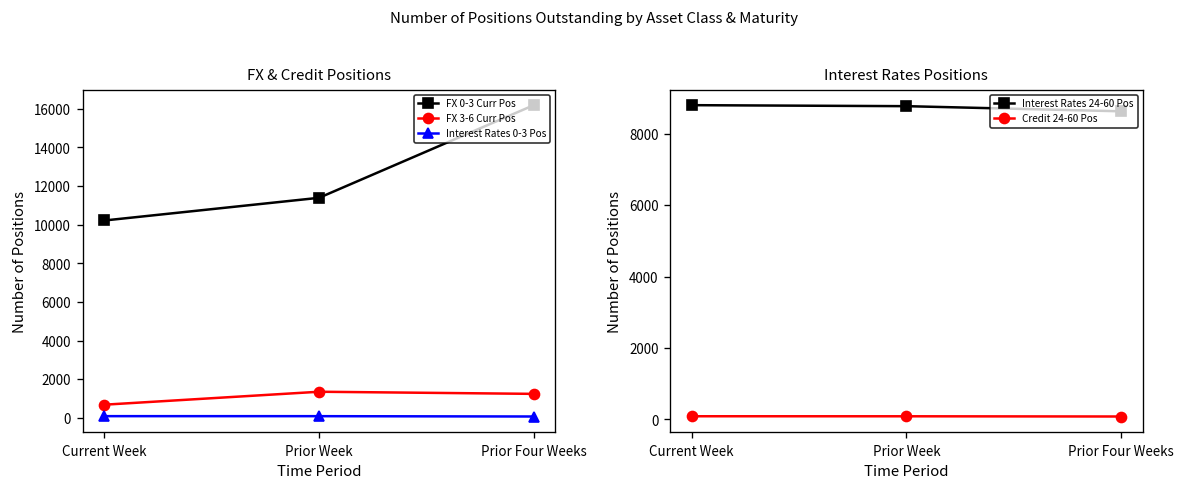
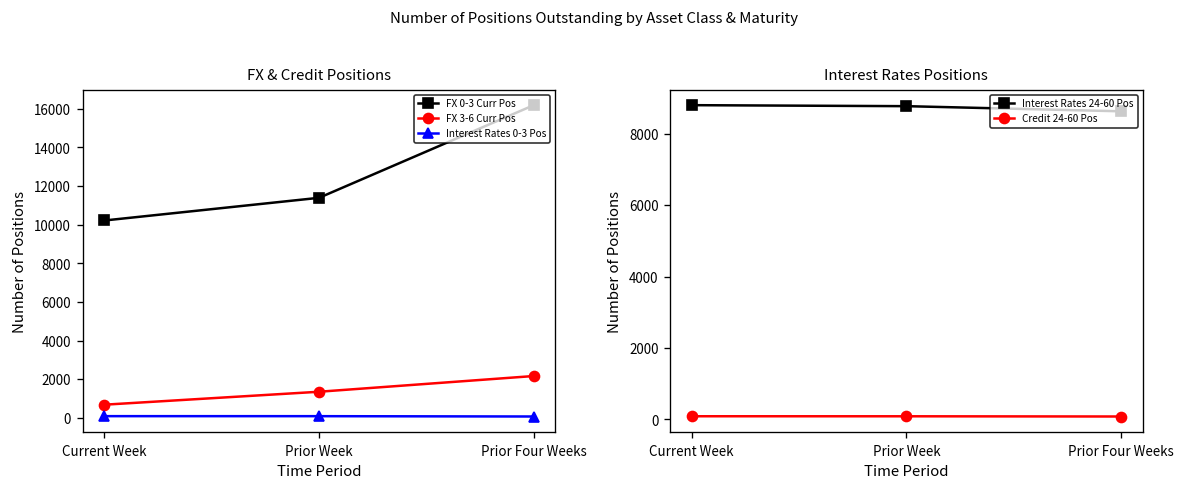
FX & Credit Positions, FX 3-6 Curr Pos, Prior Four Weeks: 1200 -> 2200
